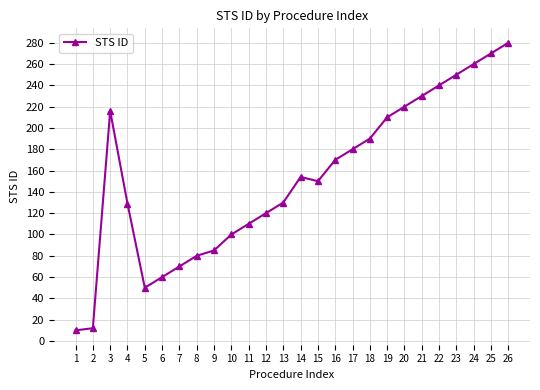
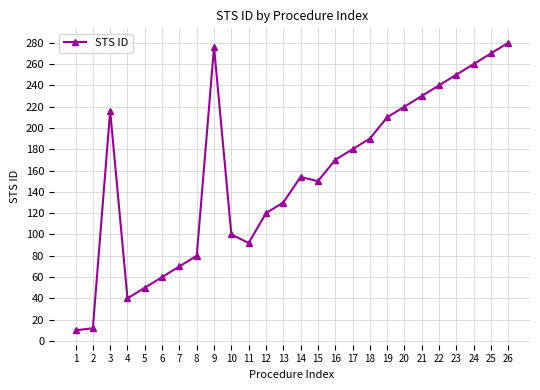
4: 129 -> 40
9: 85 -> 276
11: 110 -> 92
